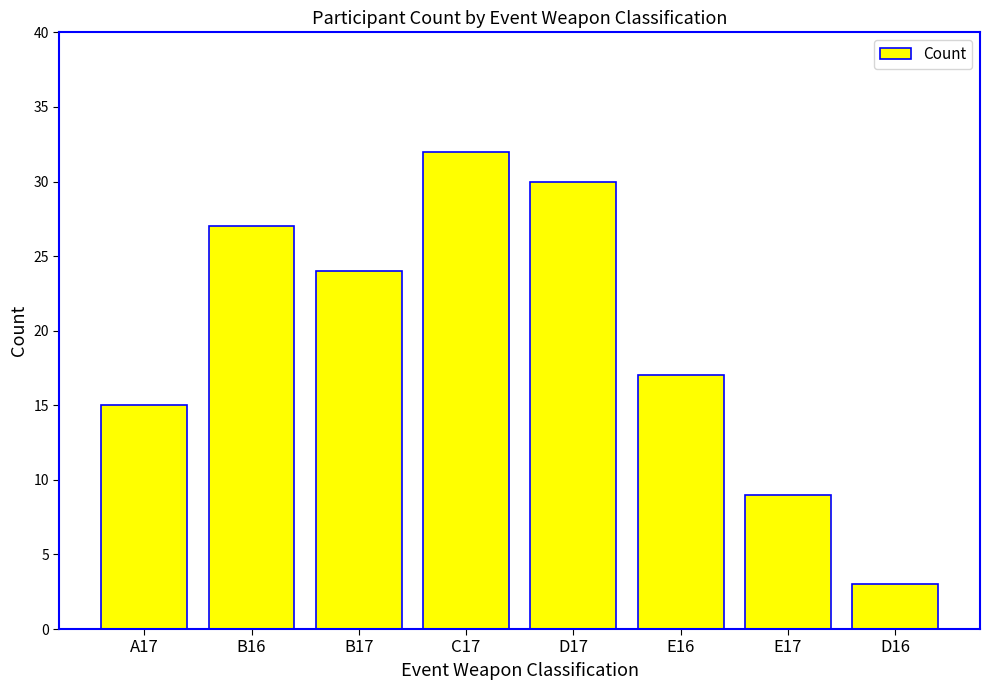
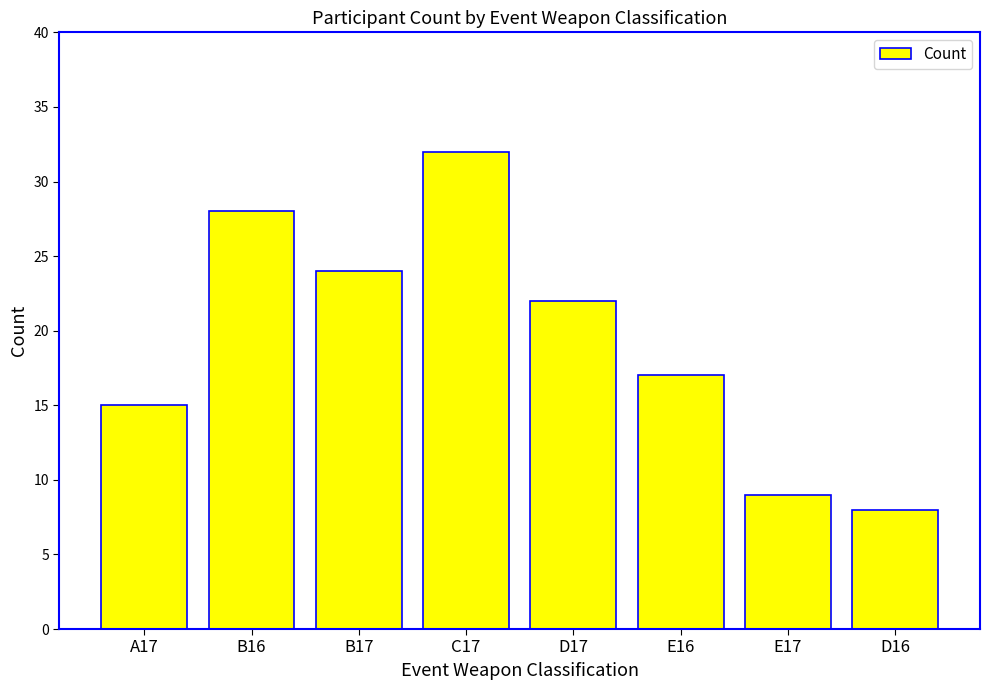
B16: 27 -> 28
D17: 30 -> 22
D16: 3 -> 8
